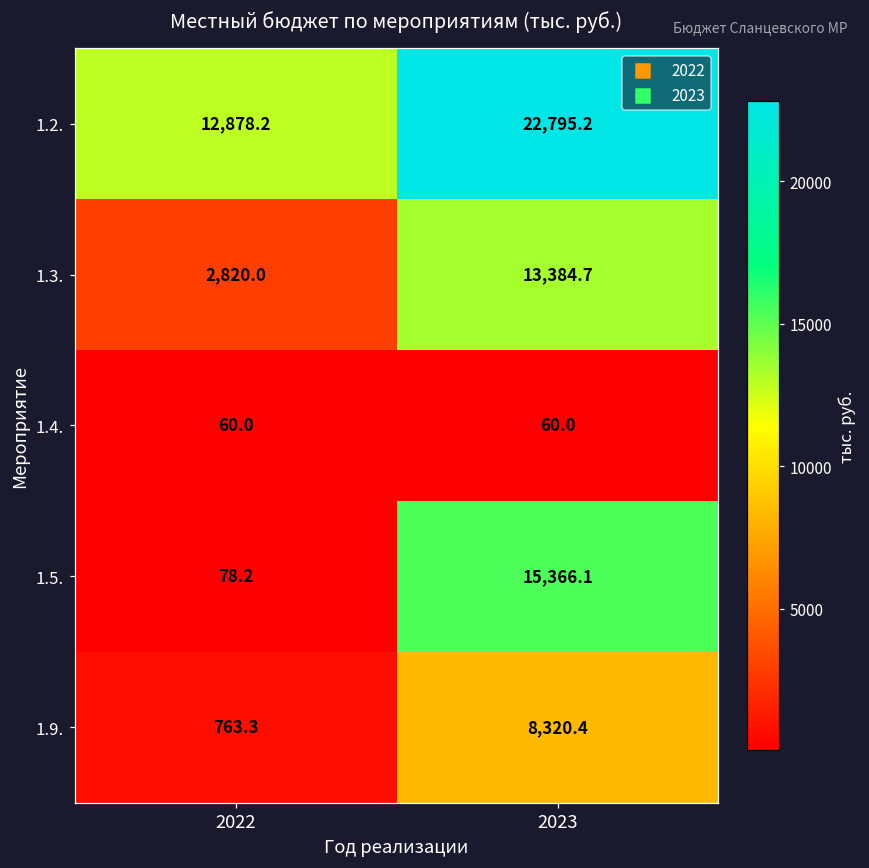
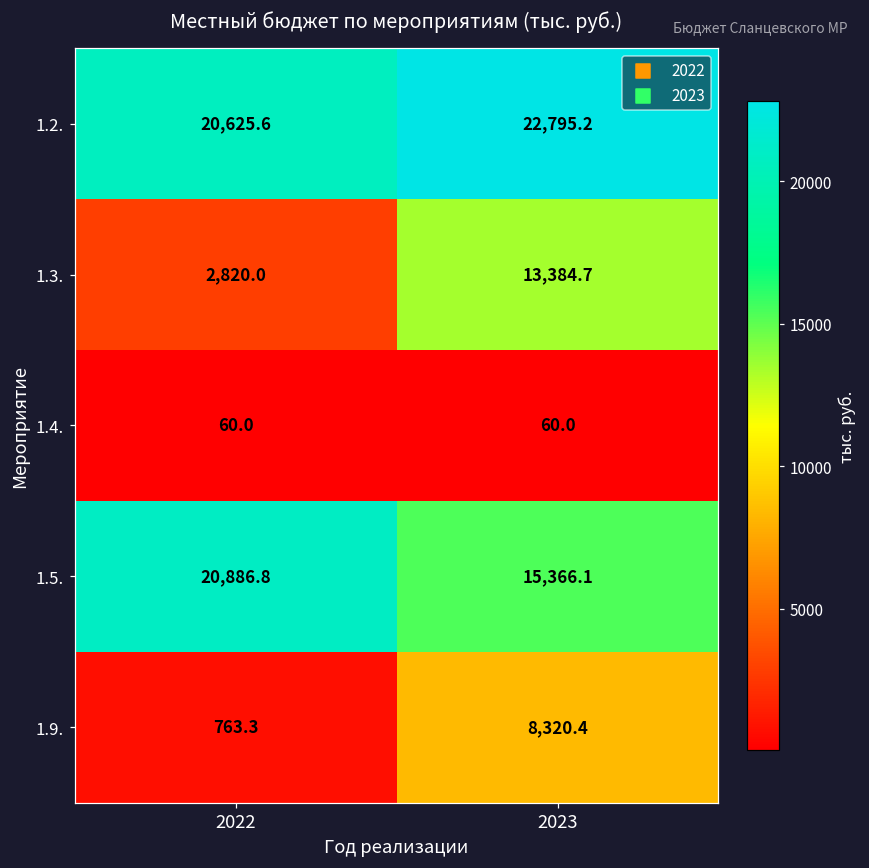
1.2., 2022: 12,878.2 -> 20,625.6
1.5., 2022: 78.2 -> 20,886.8
